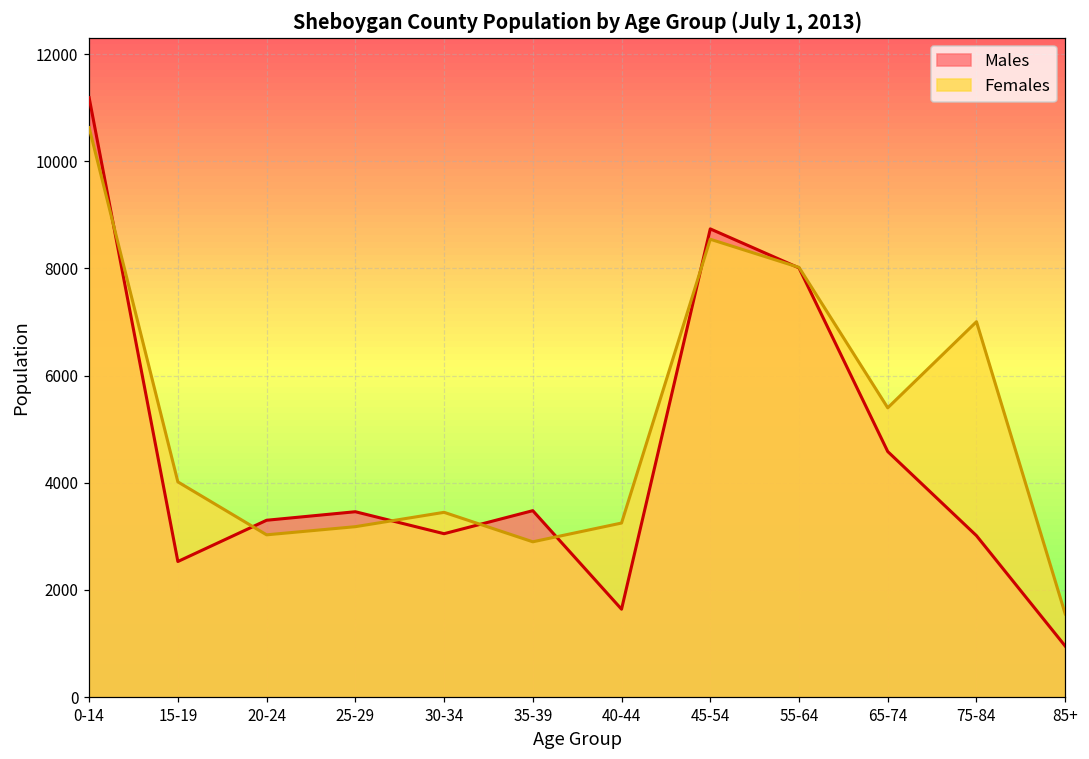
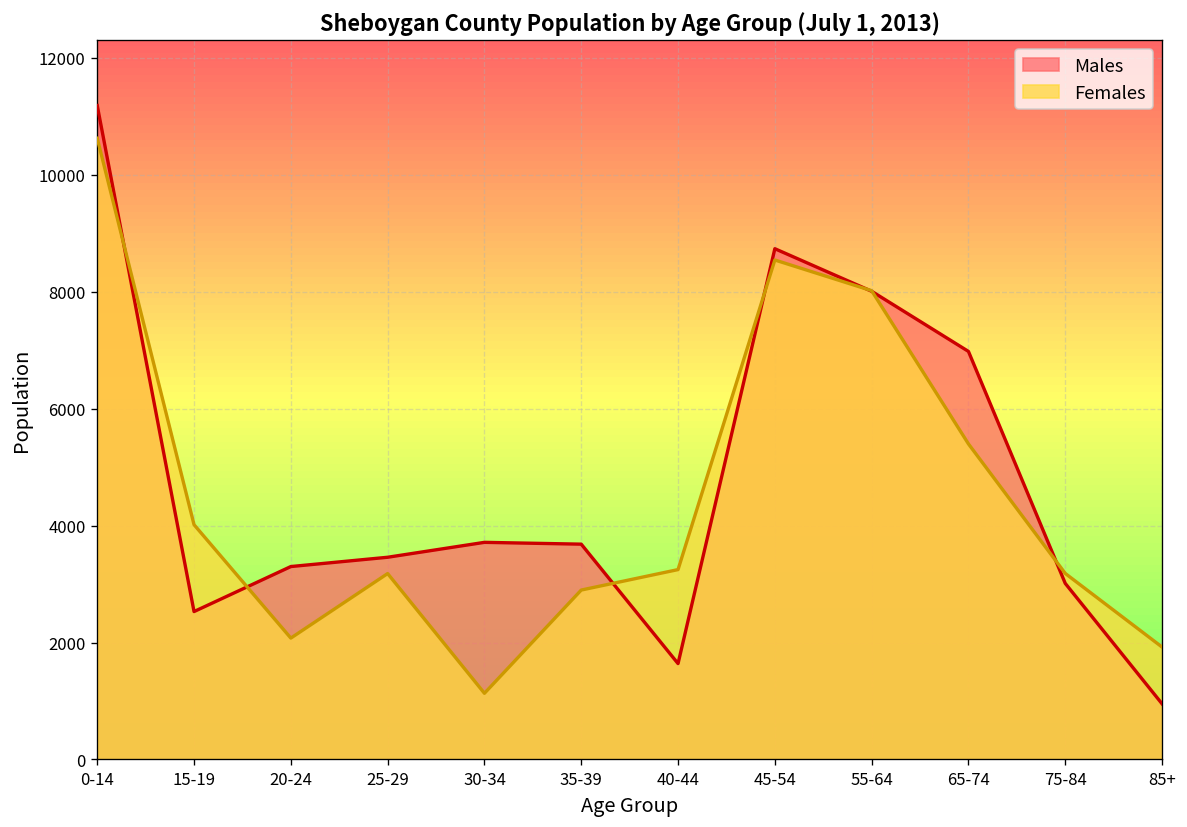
Females, 20-24: 3000 -> 2100
Males, 30-34: 3000 -> 3700
Females, 30-34: 3400 -> 1100
Males, 35-39: 3500 -> 3700
Males, 65-74: 4600 -> 7000
Females, 75-84: 7000 -> 3200
Females, 85+: 1600 -> 1900
